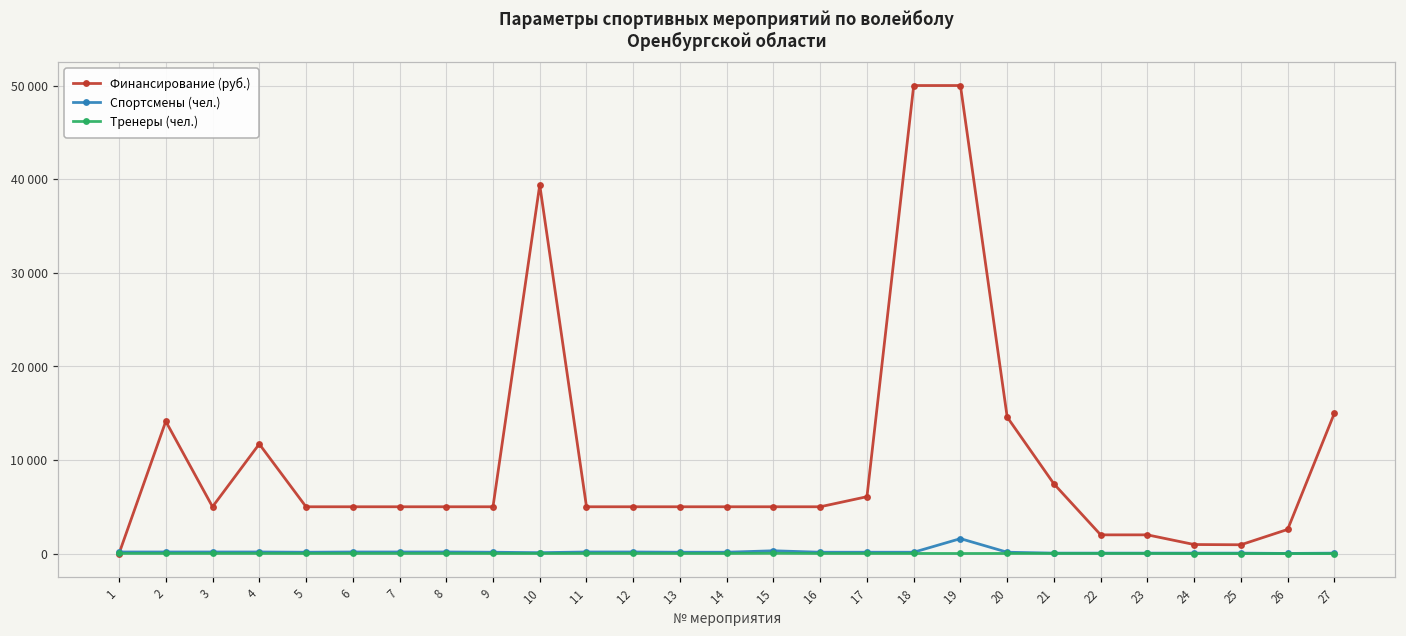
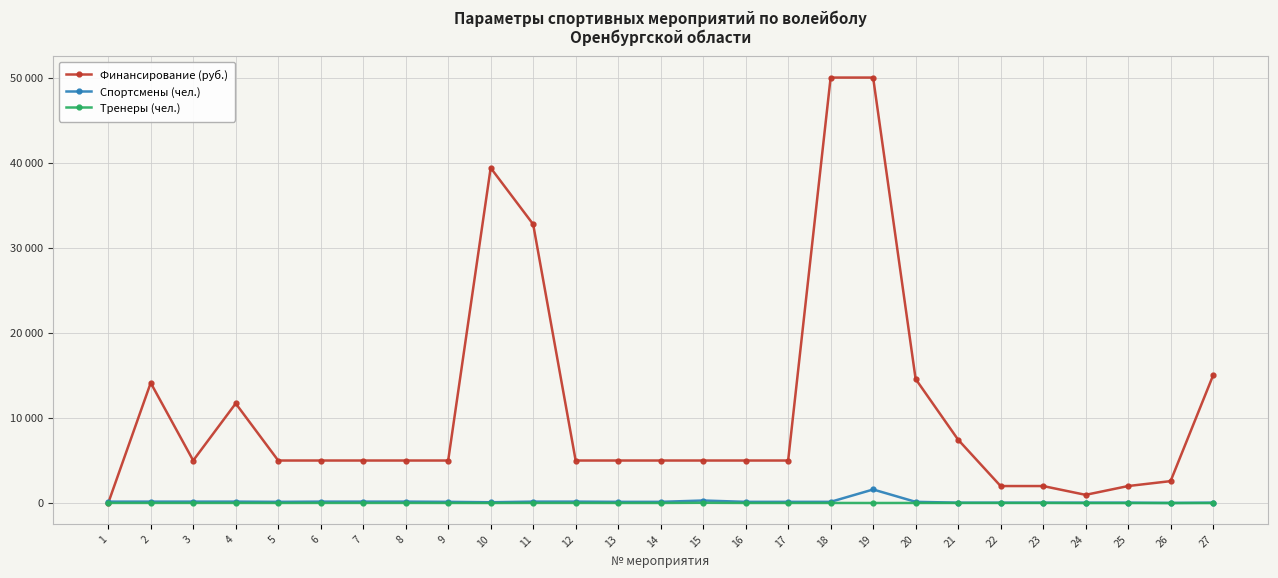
Финансирование (руб.), 11: 5000 -> 33000
Финансирование (руб.), 17: 6000 -> 5000
Финансирование (руб.), 25: 1000 -> 2000
